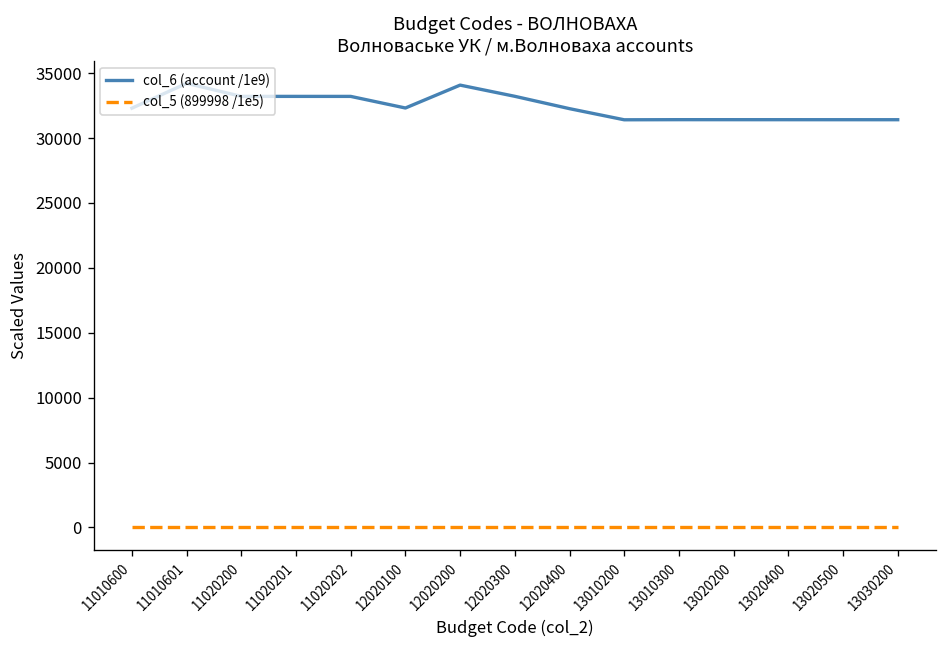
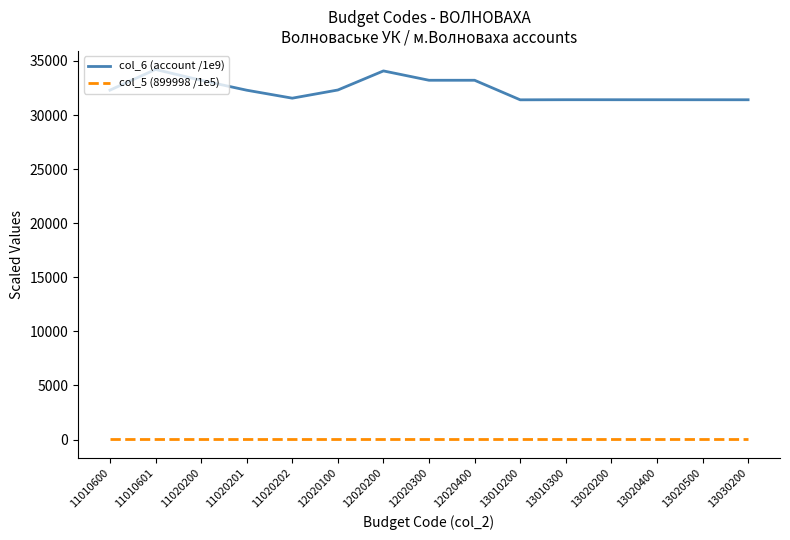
col_6 (account /1e9), 11020201: 33200 -> 32300
col_6 (account /1e9), 11020202: 33200 -> 31600
col_6 (account /1e9), 12020400: 32300 -> 33200
